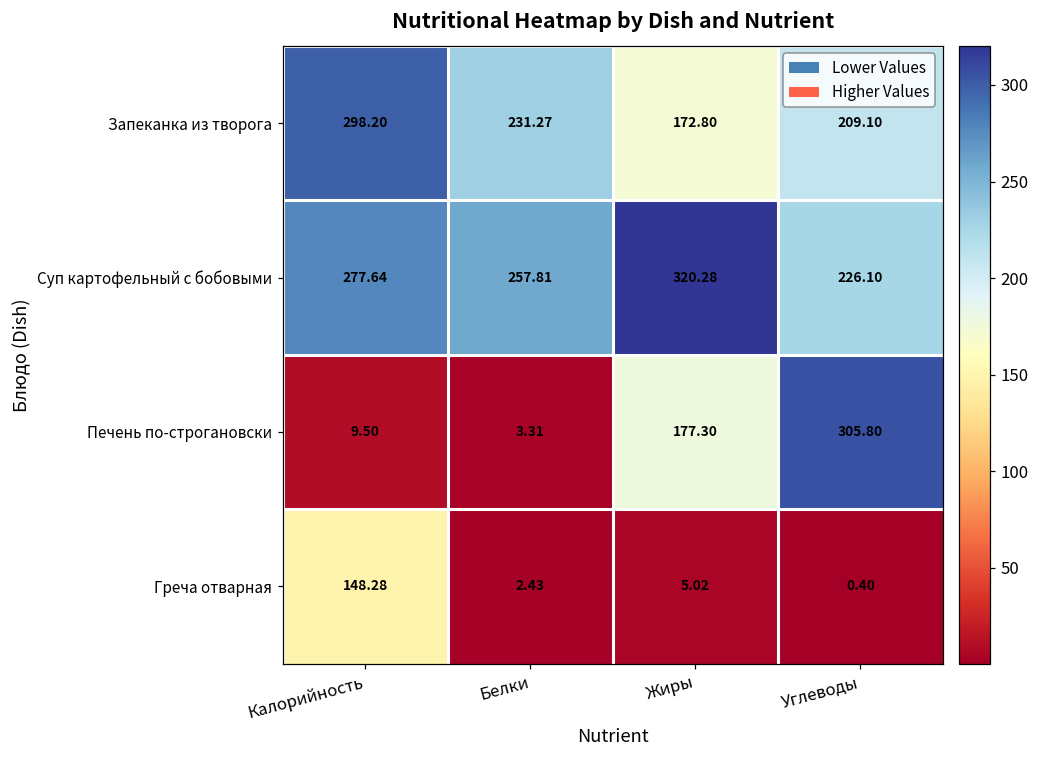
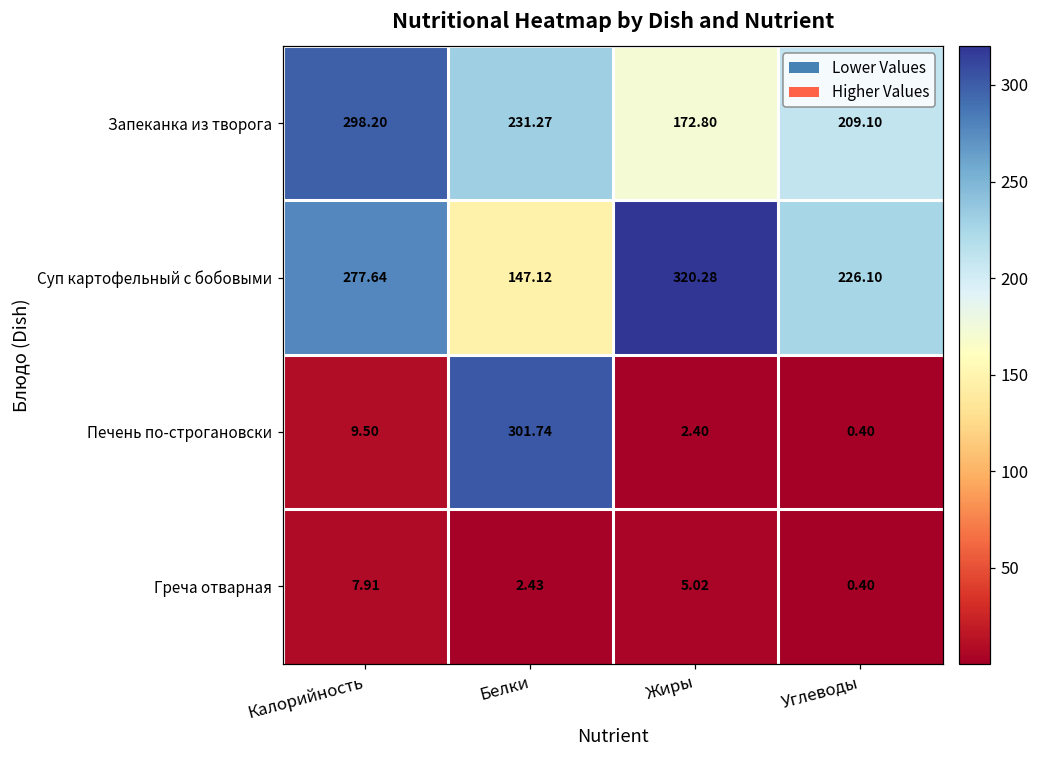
Суп картофельный с бобовыми, Белки: 257.81 -> 147.12
Печень по-строгановски, Белки: 3.31 -> 301.74
Печень по-строгановски, Жиры: 177.30 -> 2.40
Печень по-строгановски, Углеводы: 305.80 -> 0.40
Греча отварная, Калорийность: 148.28 -> 7.91
